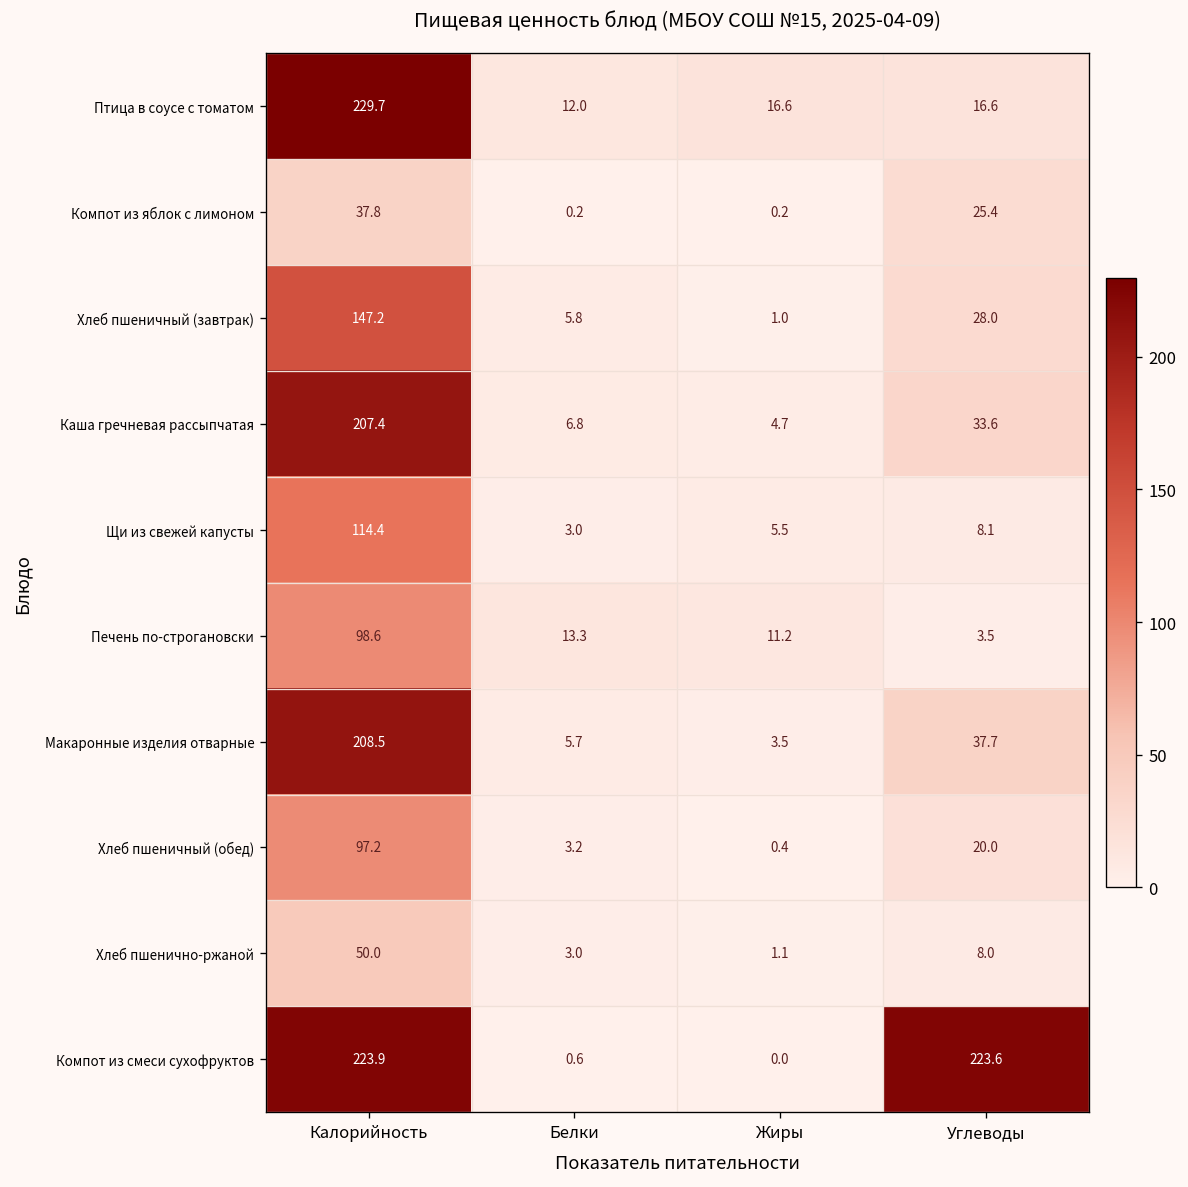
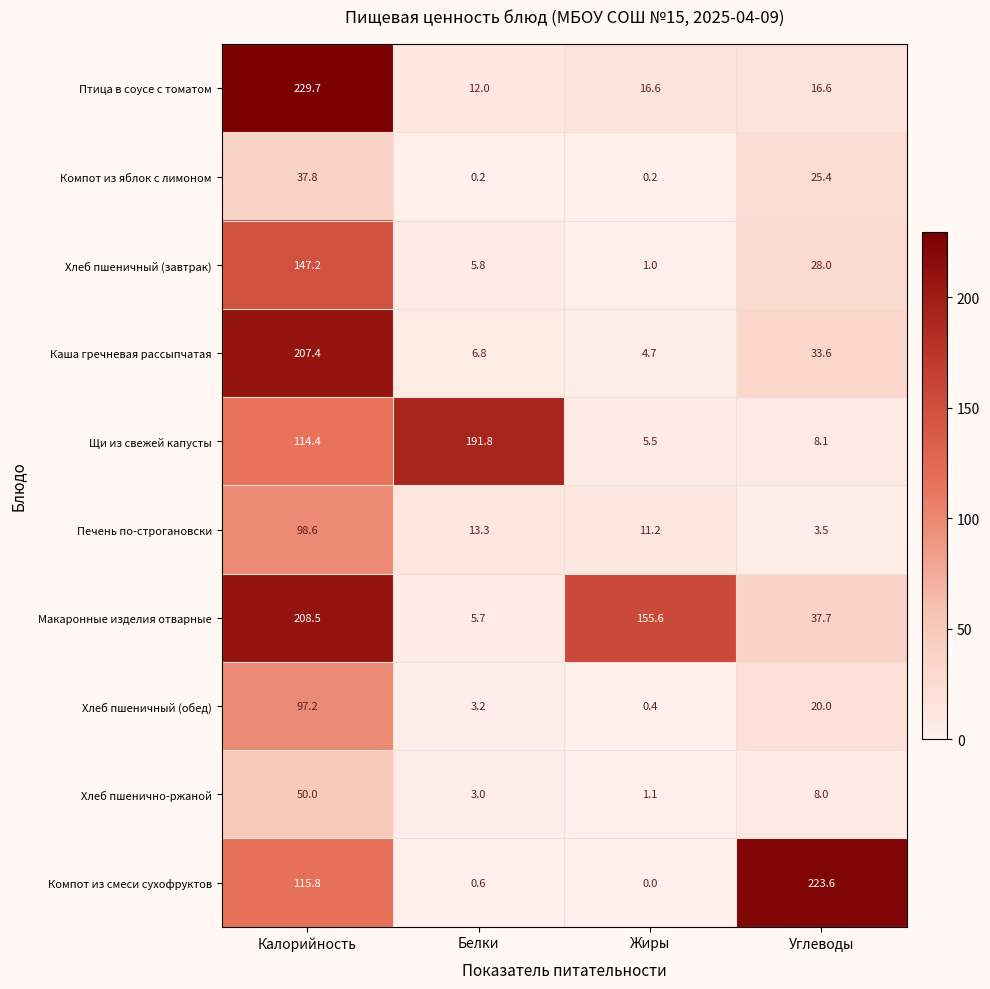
Щи из свежей капусты, Белки: 3.0 -> 191.8
Макаронные изделия отварные, Жиры: 3.5 -> 155.6
Компот из смеси сухофруктов, Калорийность: 223.9 -> 115.8
